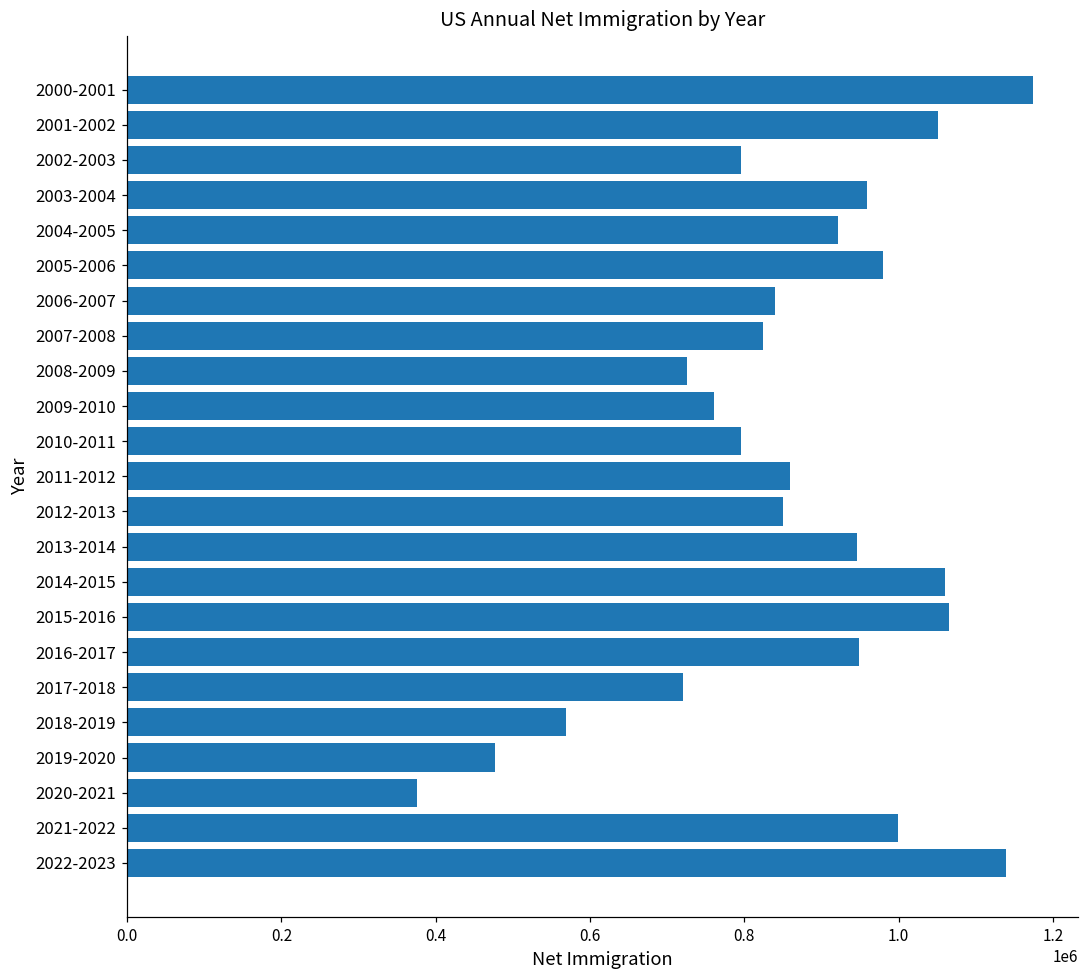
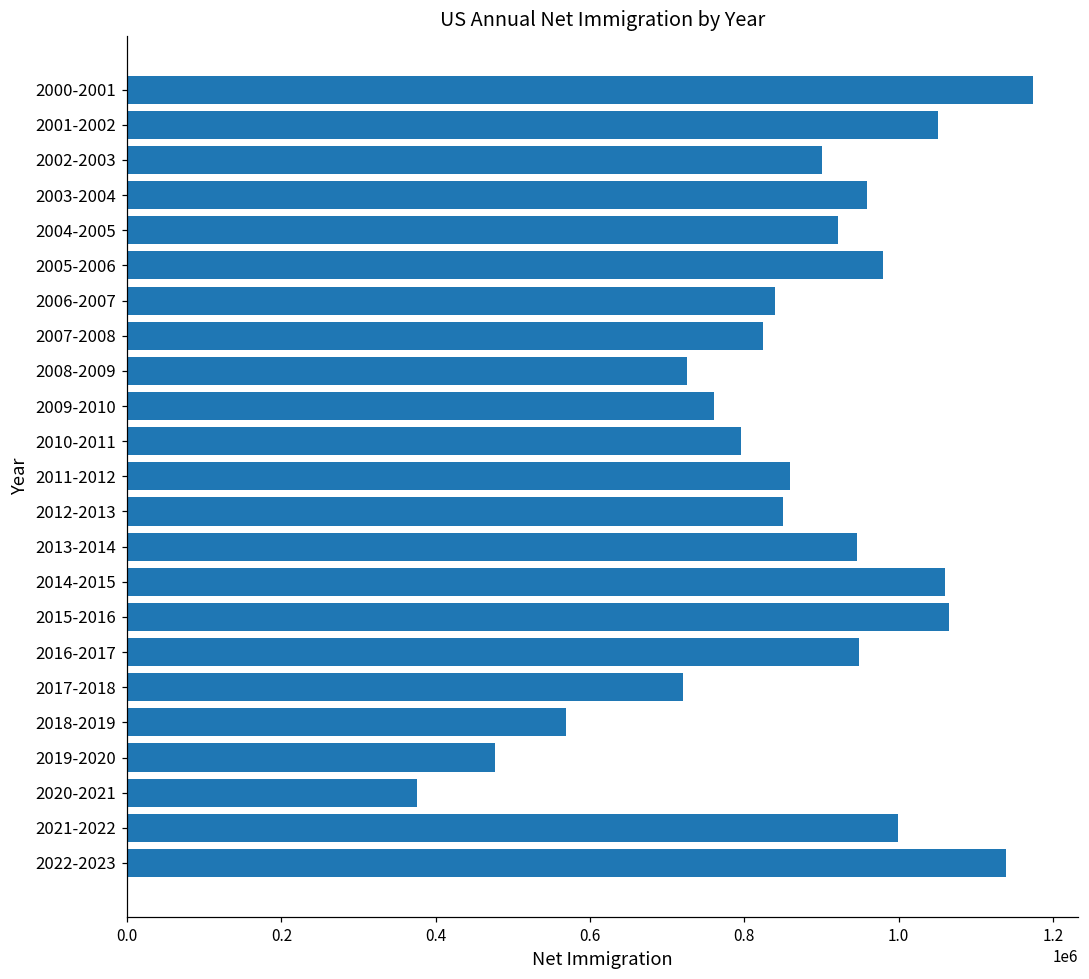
2002-2003: 800000 -> 900000
